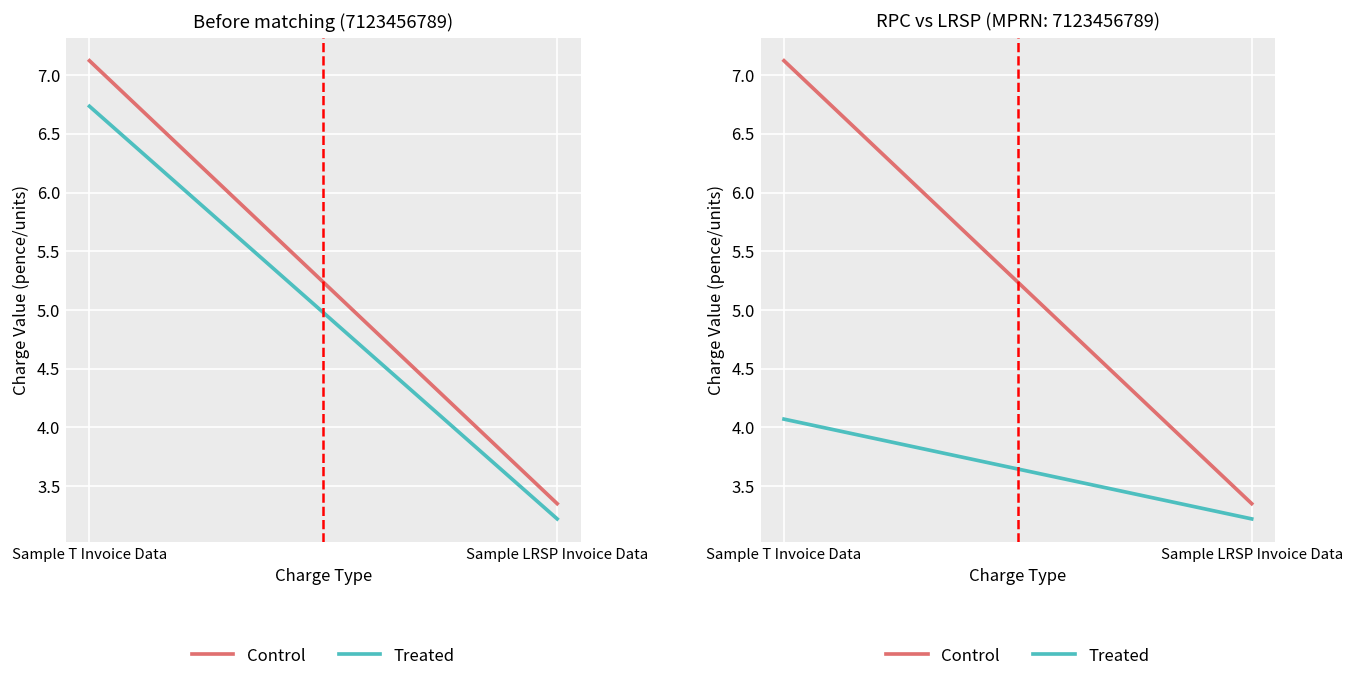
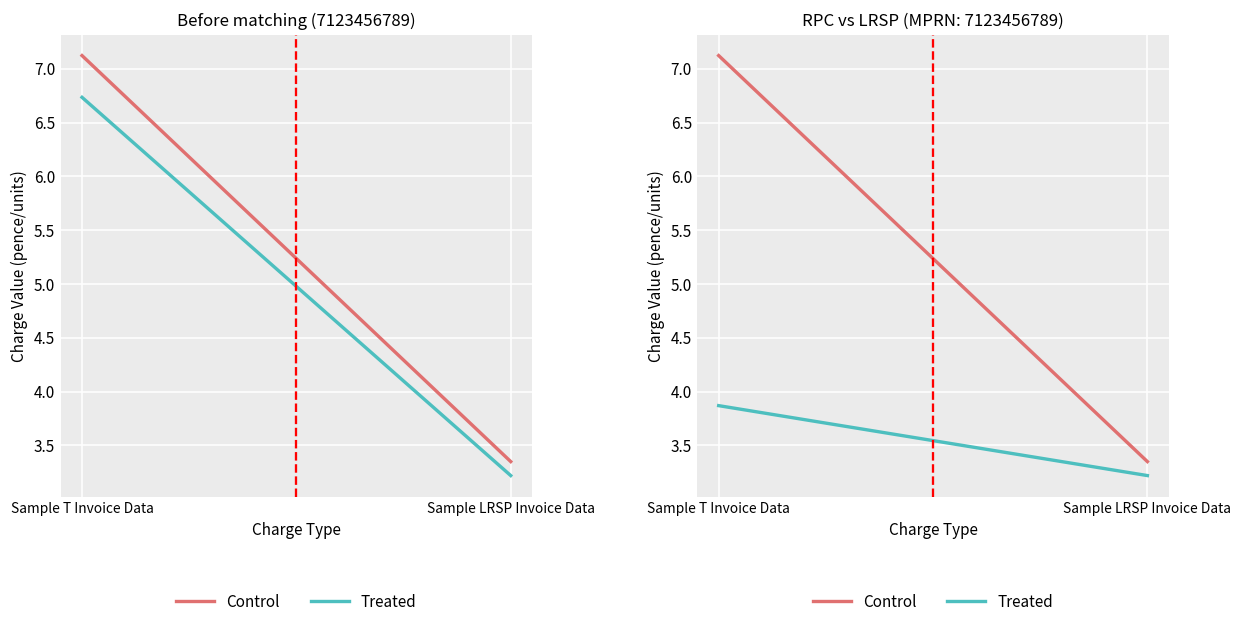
RPC vs LRSP (MPRN: 7123456789), Treated, Sample T Invoice Data: 4.1 -> 3.9
